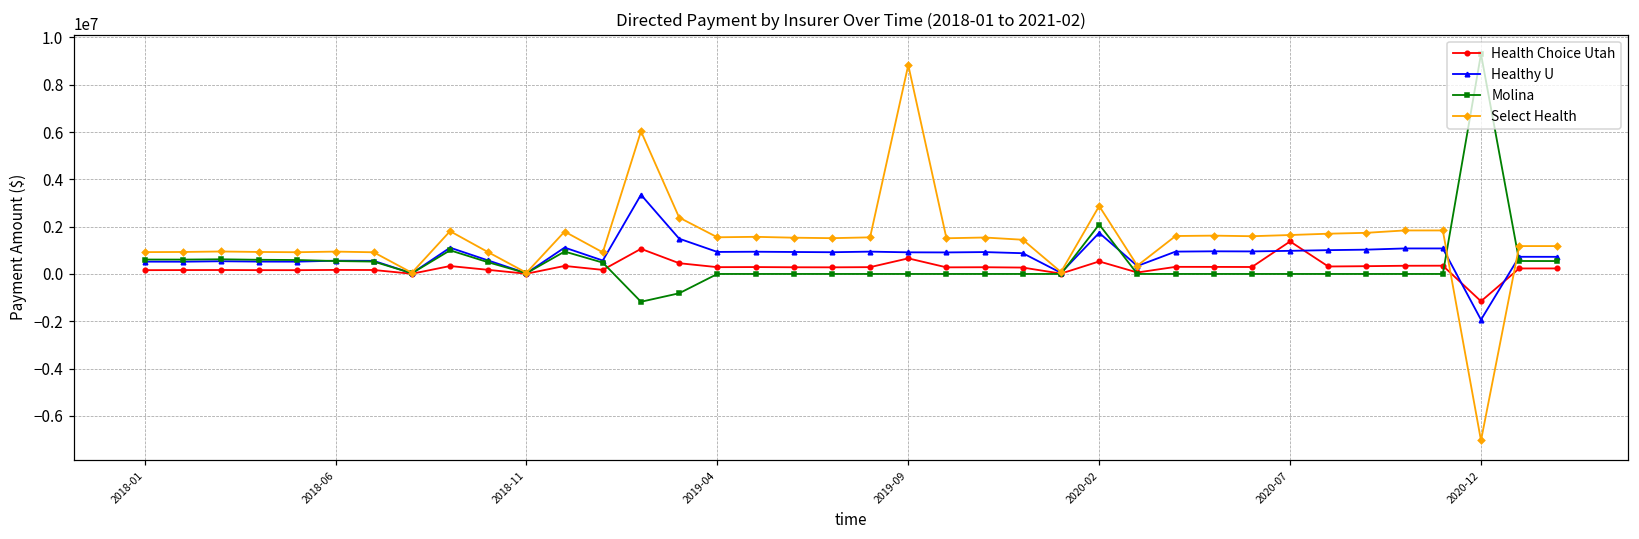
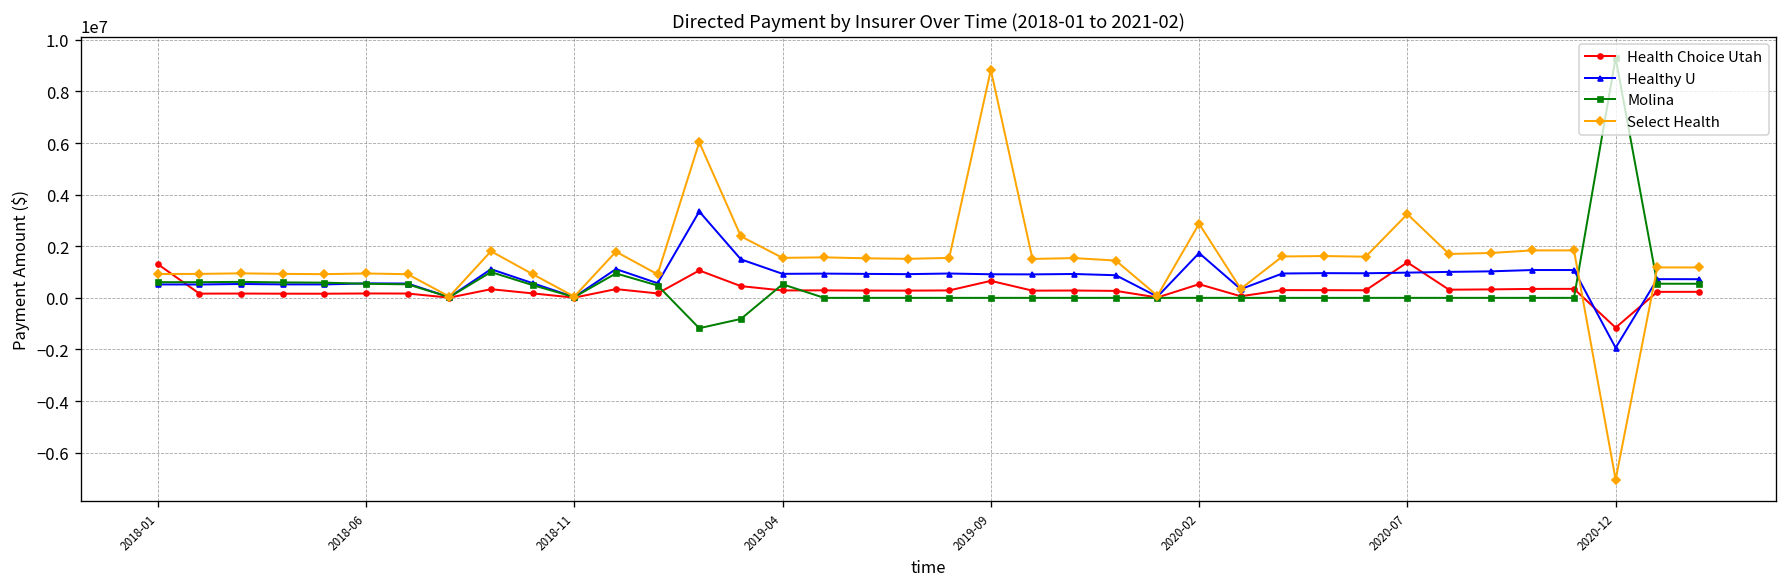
Health Choice Utah, 2018-01: 200000 -> 1300000
Molina, 2019-04: 0 -> 500000
Molina, 2020-02: 2100000 -> 0
Select Health, 2020-07: 1600000 -> 3200000
